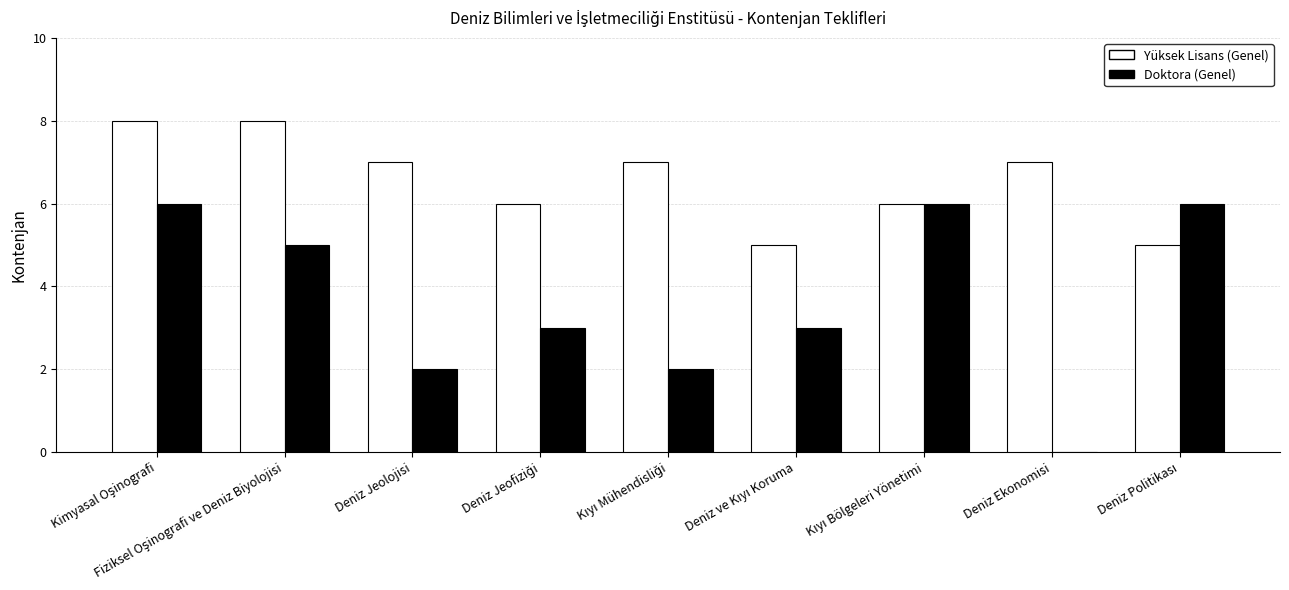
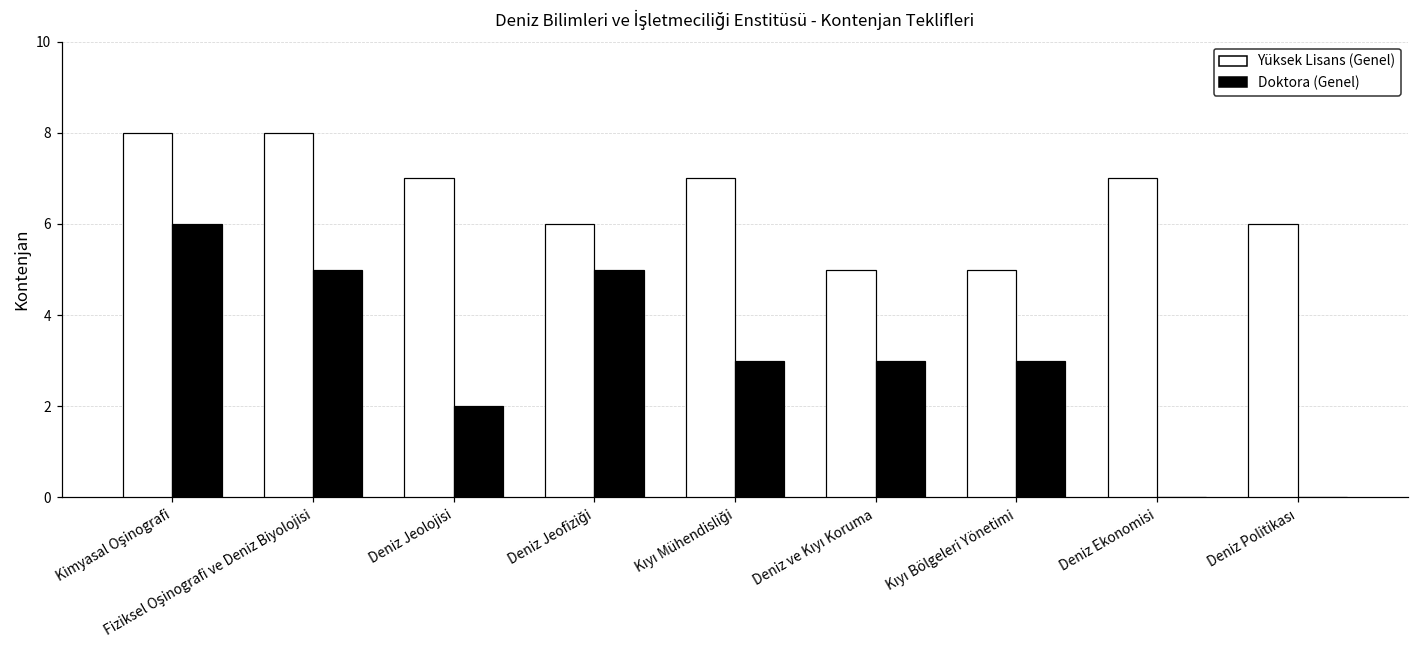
Doktora (Genel), Deniz Jeofiziği: 3 -> 5
Doktora (Genel), Kıyı Mühendisliği: 2 -> 3
Yüksek Lisans (Genel), Kıyı Bölgeleri Yönetimi: 6 -> 5
Doktora (Genel), Kıyı Bölgeleri Yönetimi: 6 -> 3
Yüksek Lisans (Genel), Deniz Politikası: 5 -> 6
Doktora (Genel), Deniz Politikası: 6 -> 0
